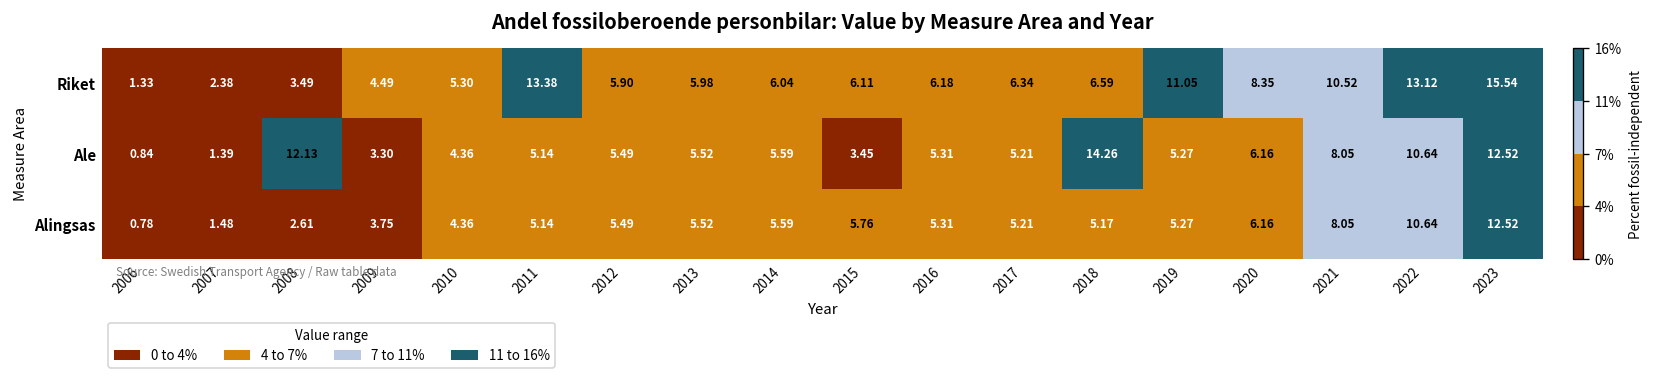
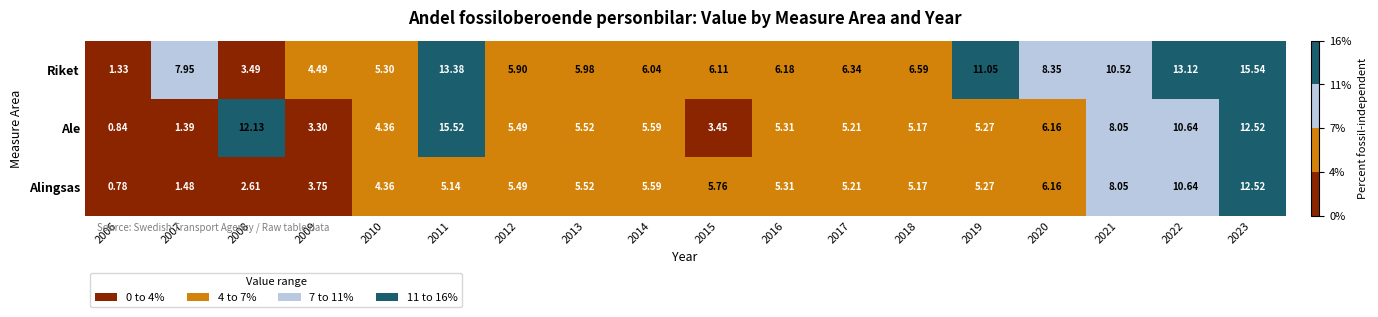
Riket, 2007: 2.38 -> 7.95
Ale, 2011: 5.14 -> 15.52
Ale, 2018: 14.26 -> 5.17
